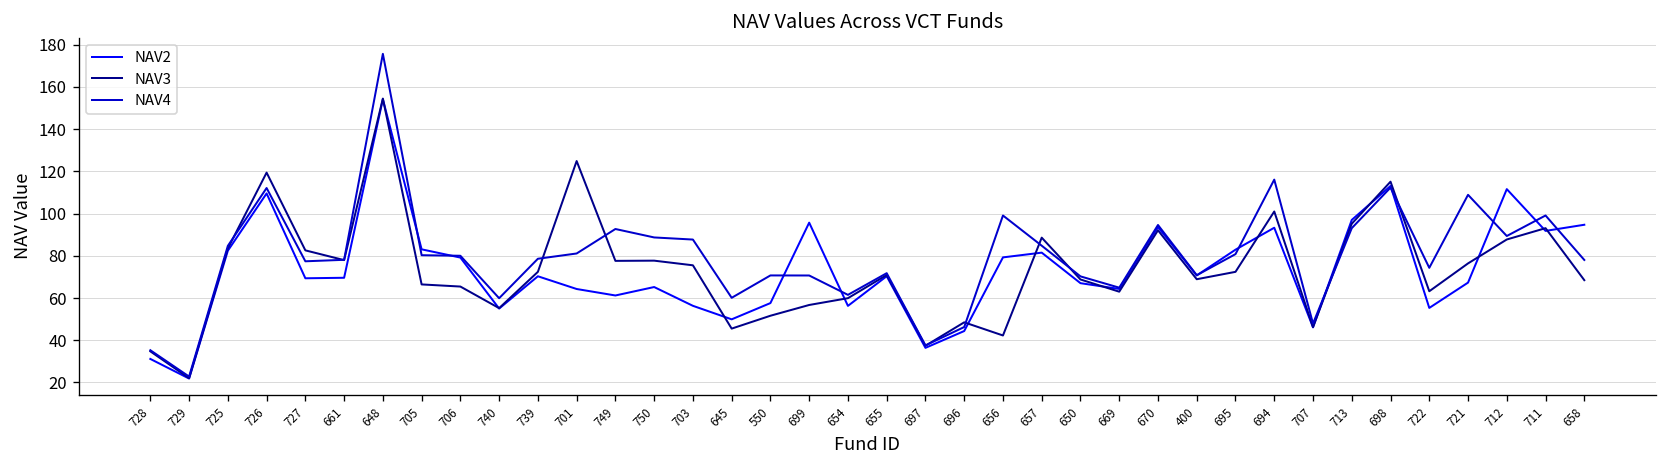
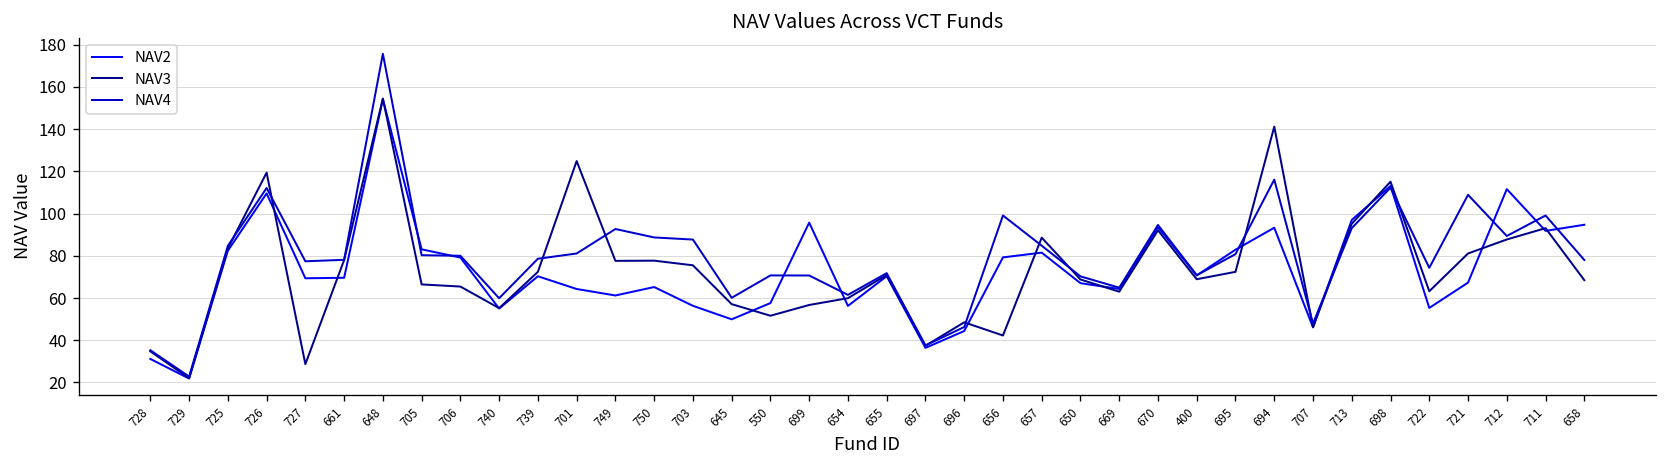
NAV3, 727: 83 -> 29
NAV3, 645: 46 -> 57
NAV3, 694: 101 -> 141
NAV3, 721: 76 -> 81
